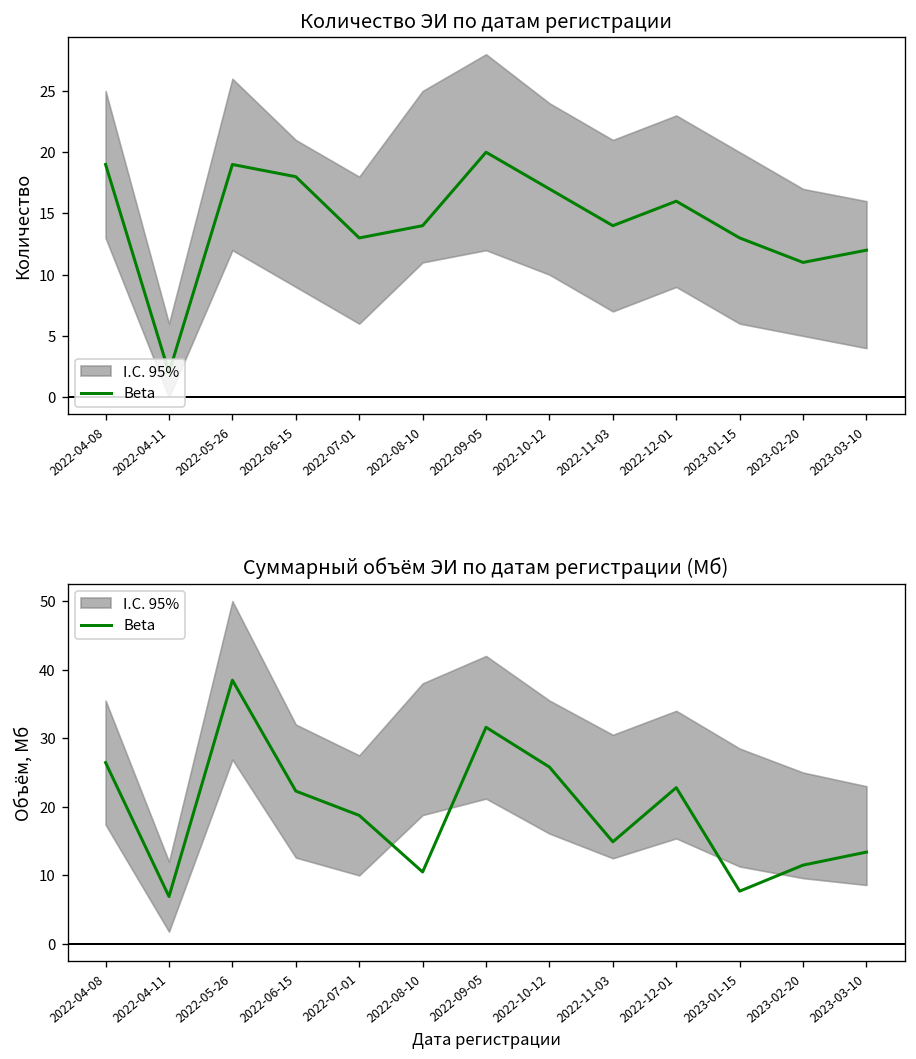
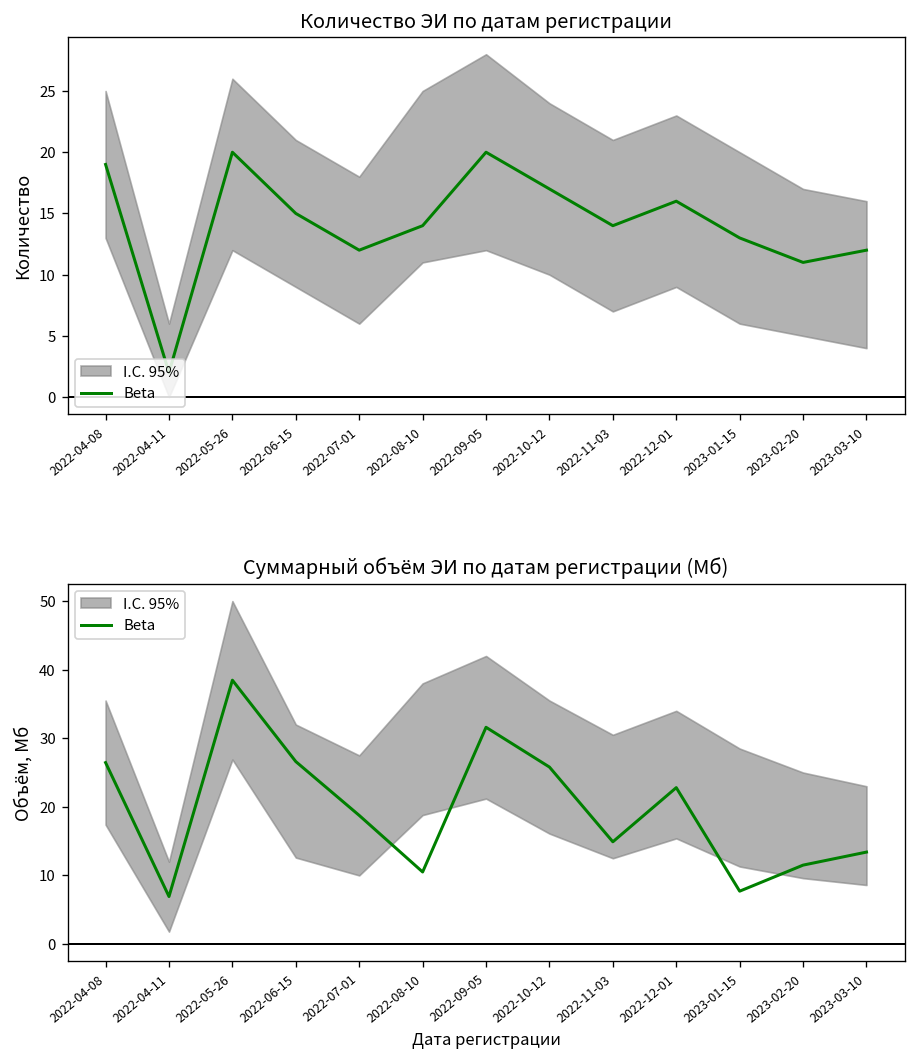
Количество ЭИ по датам регистрации, Beta, 2022-05-26: 19 -> 20
Количество ЭИ по датам регистрации, Beta, 2022-06-15: 18 -> 15
Количество ЭИ по датам регистрации, Beta, 2022-07-01: 13 -> 12
Суммарный объём ЭИ по датам регистрации (Мб), Beta, 2022-06-15: 22 -> 27
